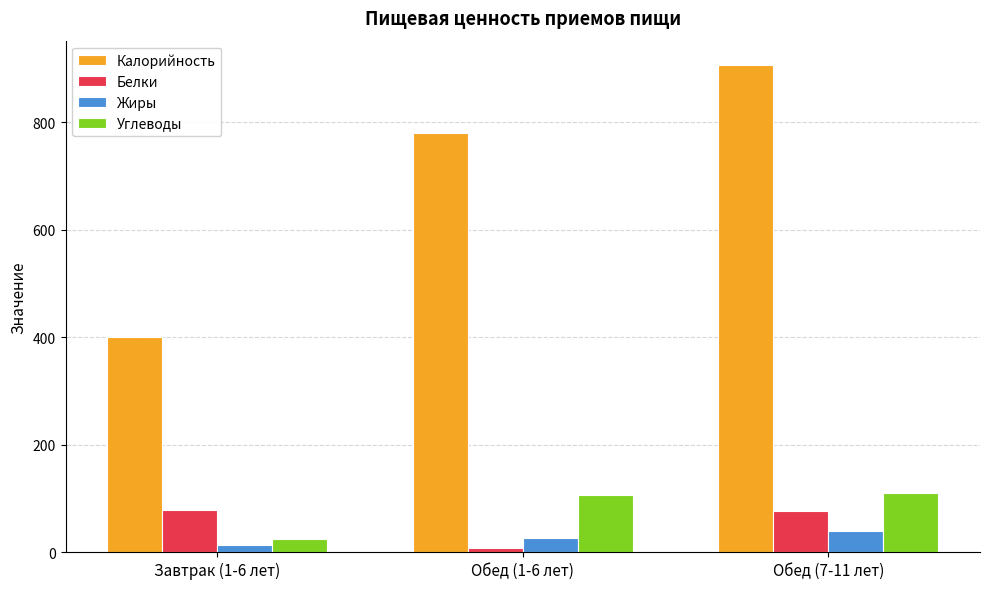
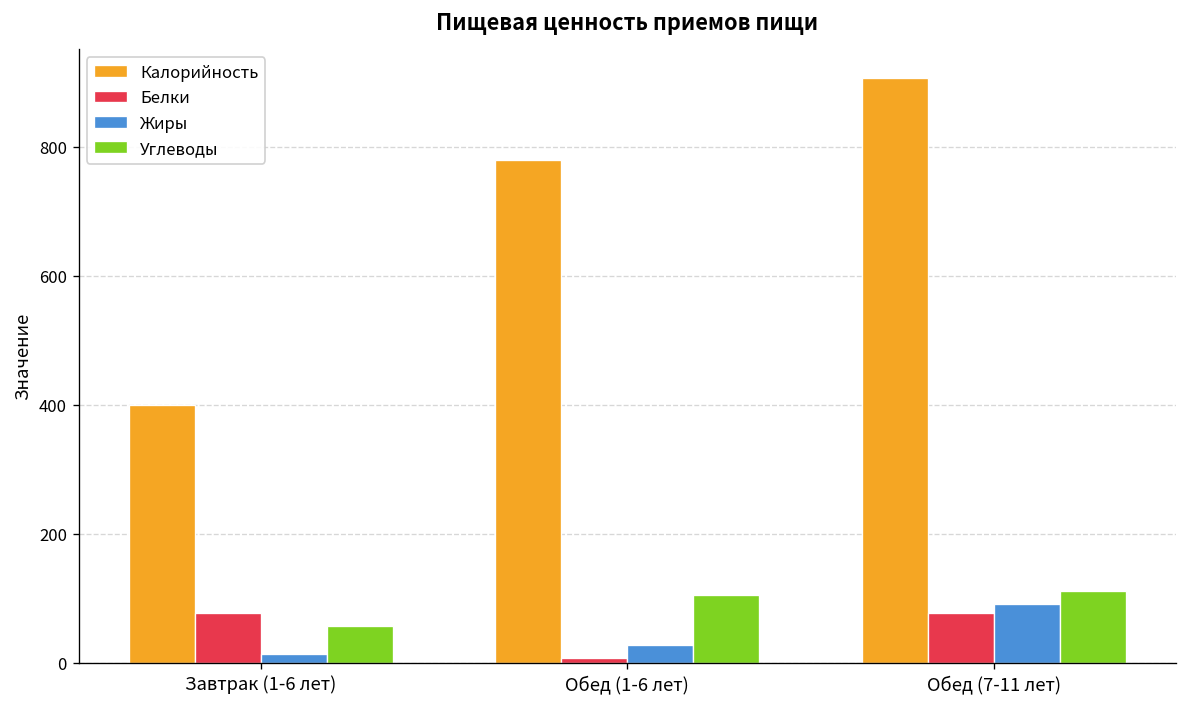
Углеводы, Завтрак (1-6 лет): 20 -> 60
Жиры, Обед (7-11 лет): 40 -> 90
